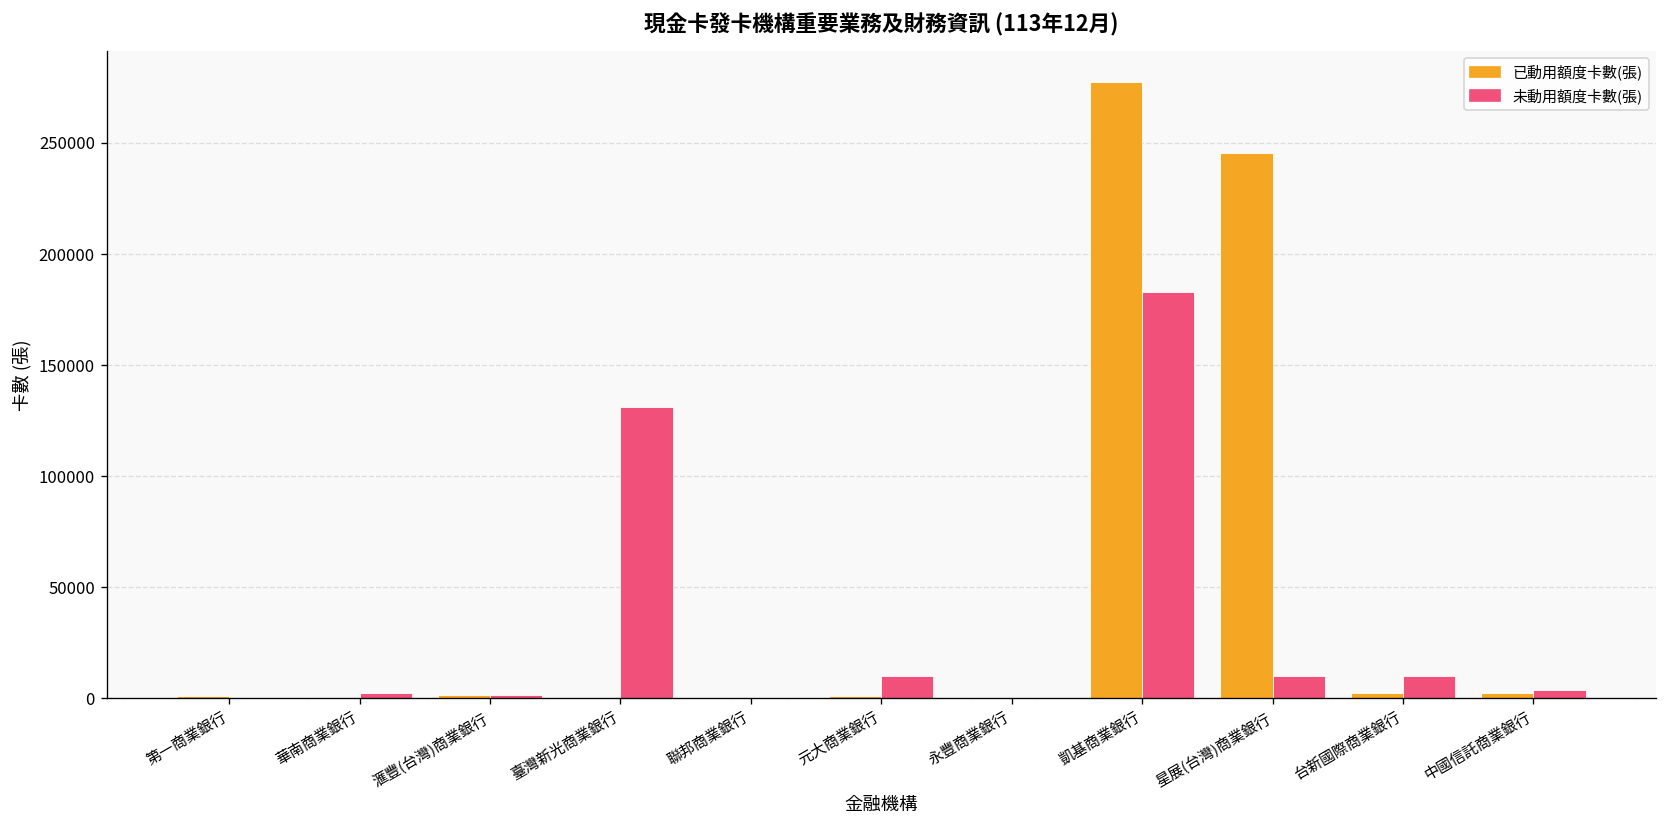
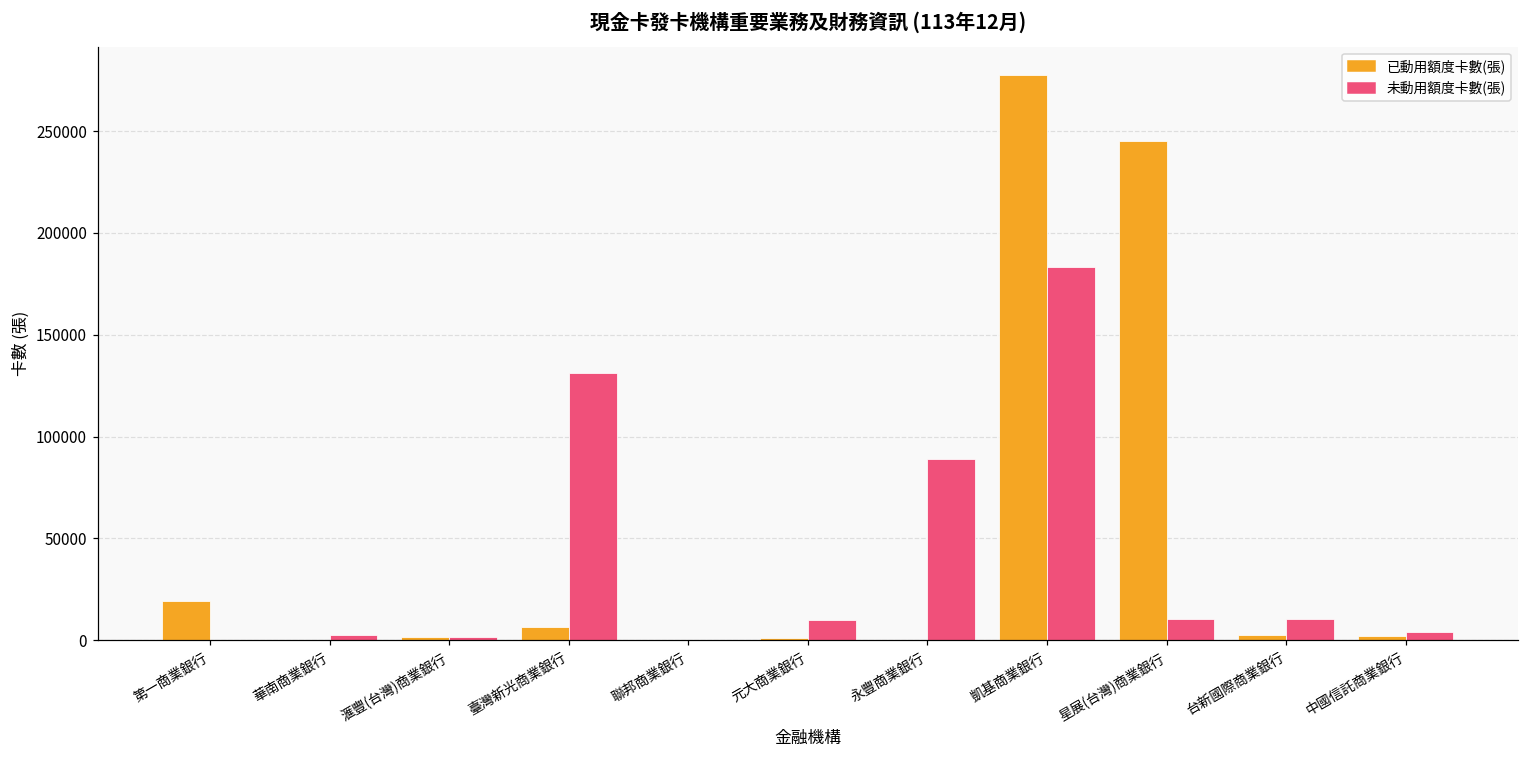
已動用額度卡數(張), 第一商業銀行: 1000 -> 19000
已動用額度卡數(張), 臺灣新光商業銀行: 0 -> 6000
未動用額度卡數(張), 永豐商業銀行: 0 -> 89000
